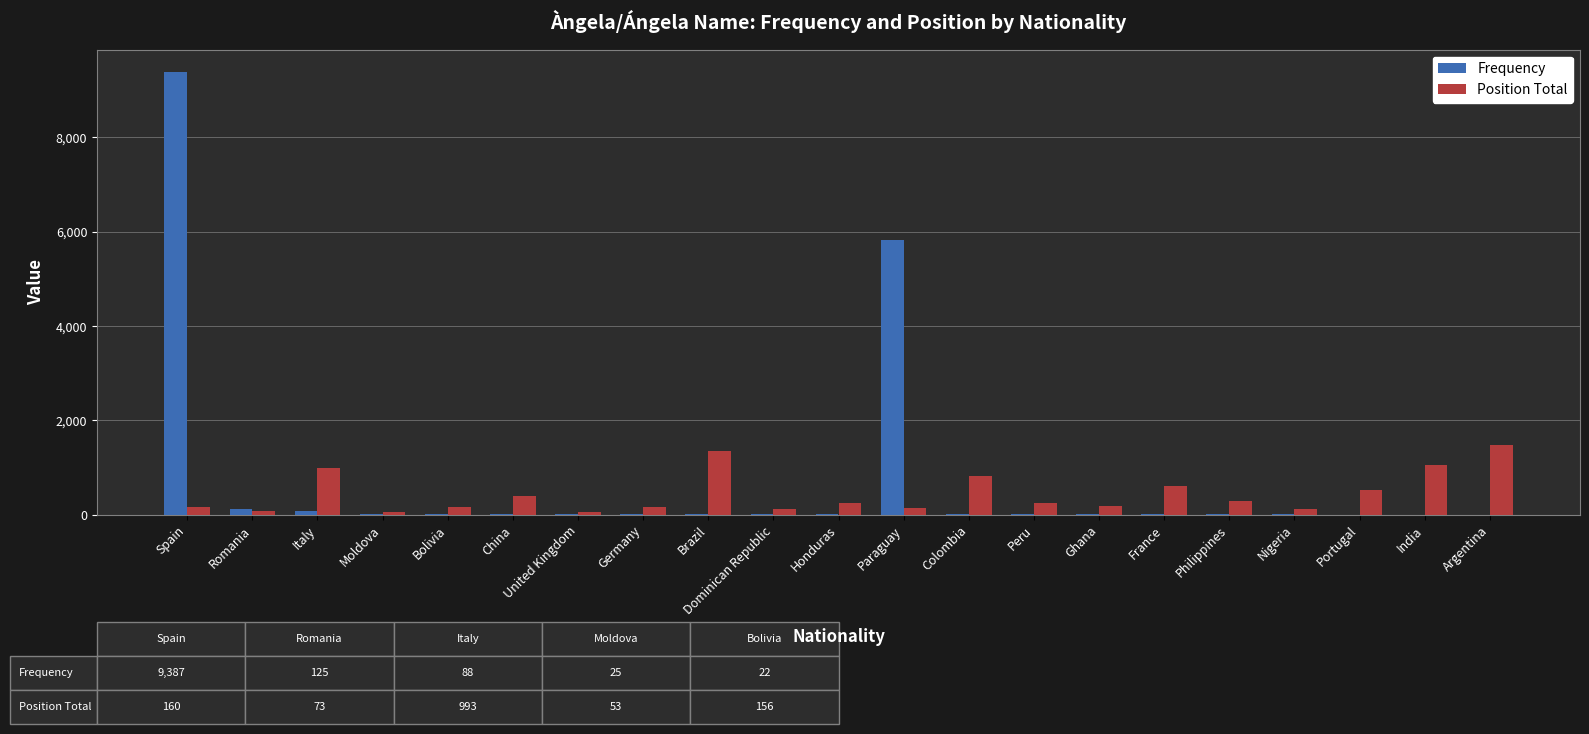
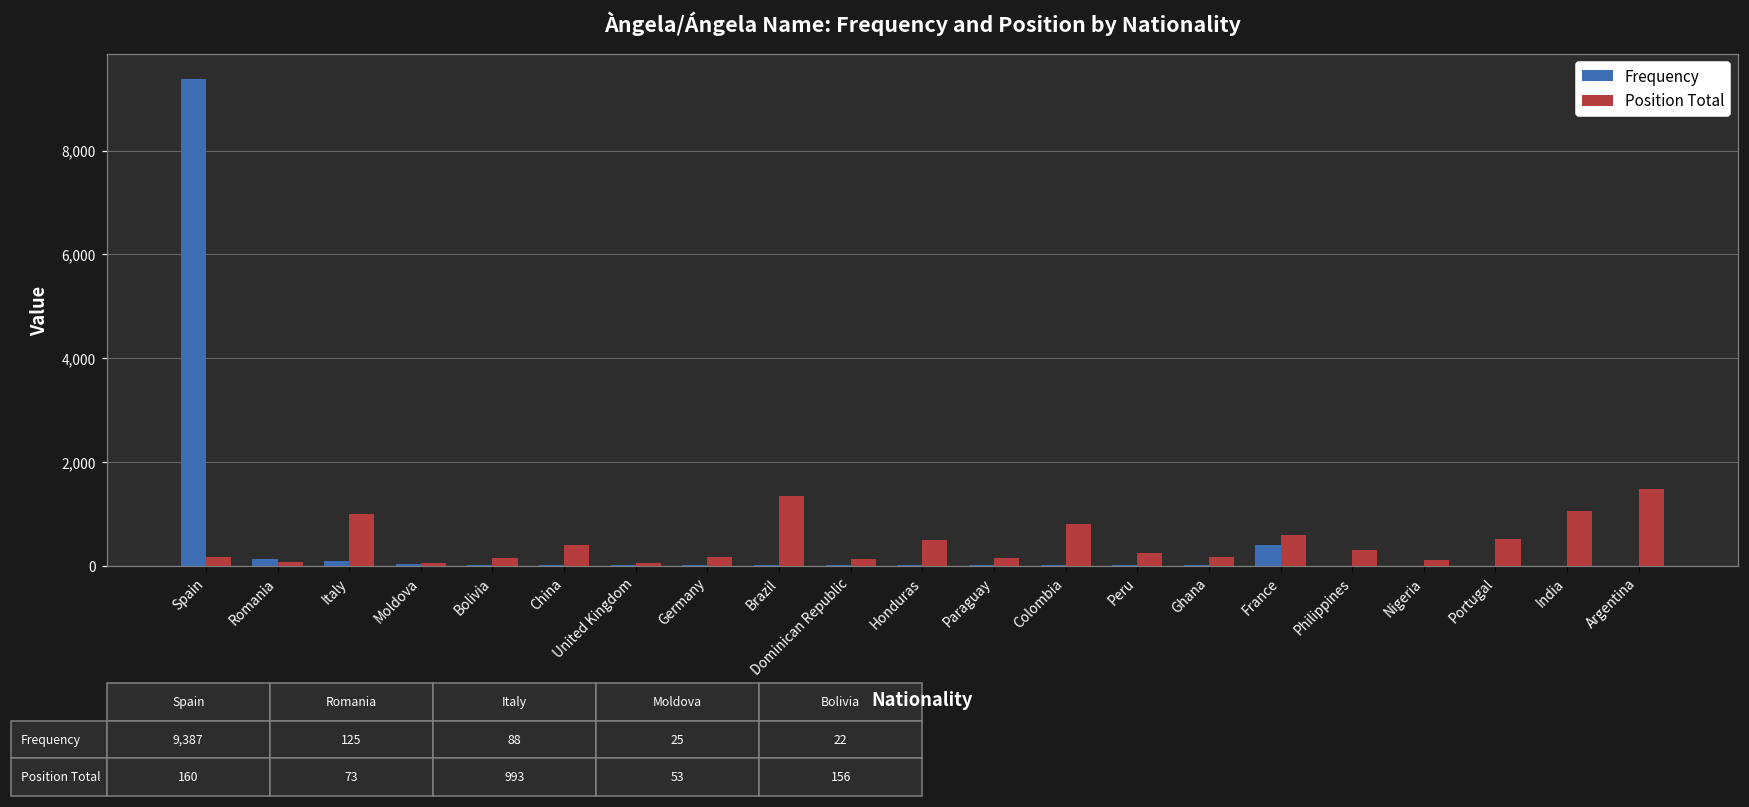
Position Total, Honduras: 300 -> 500
Frequency, Paraguay: 5,800 -> 0
Frequency, France: 0 -> 400
